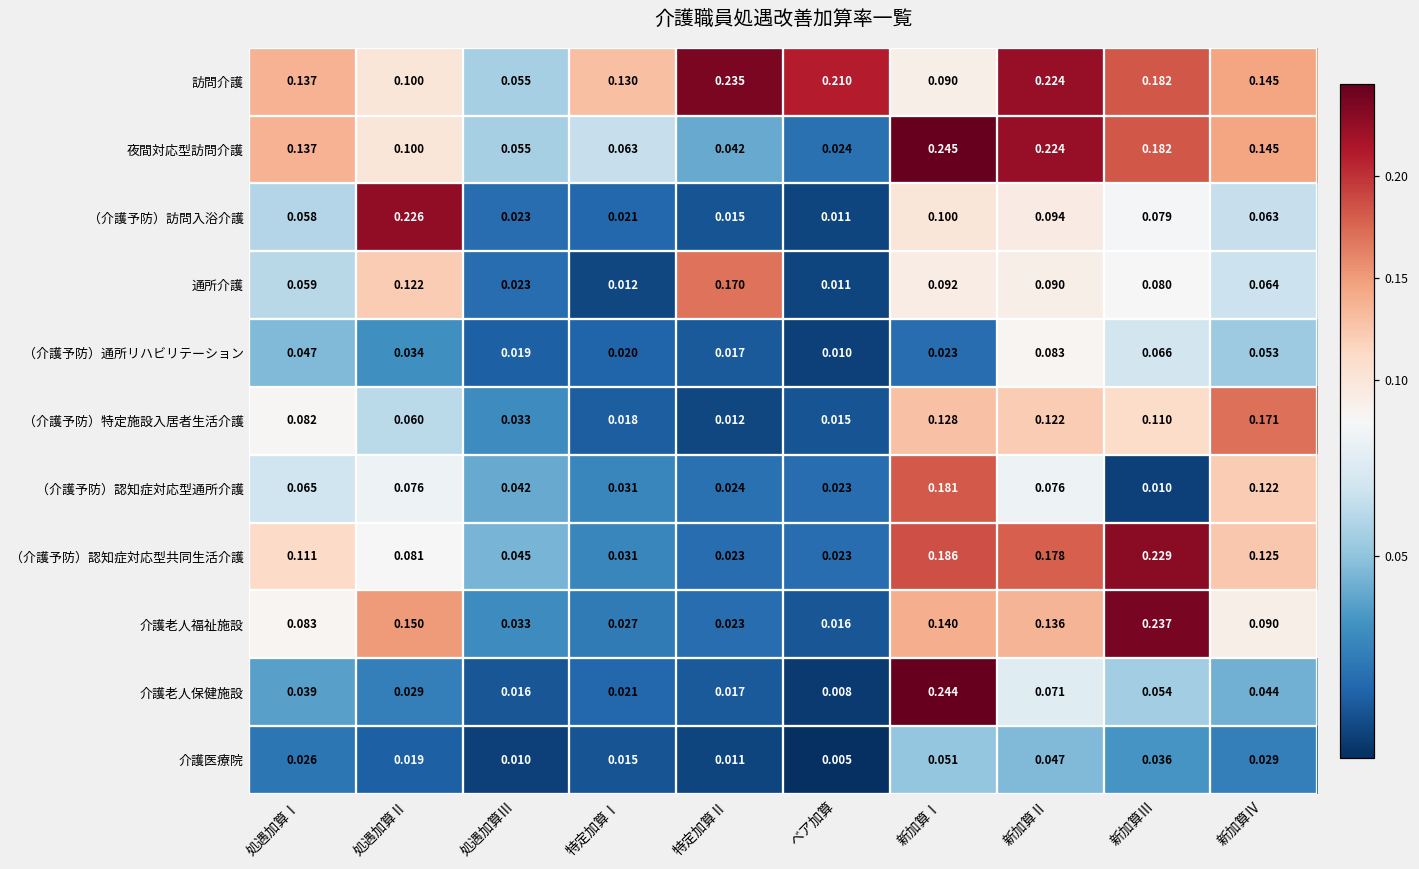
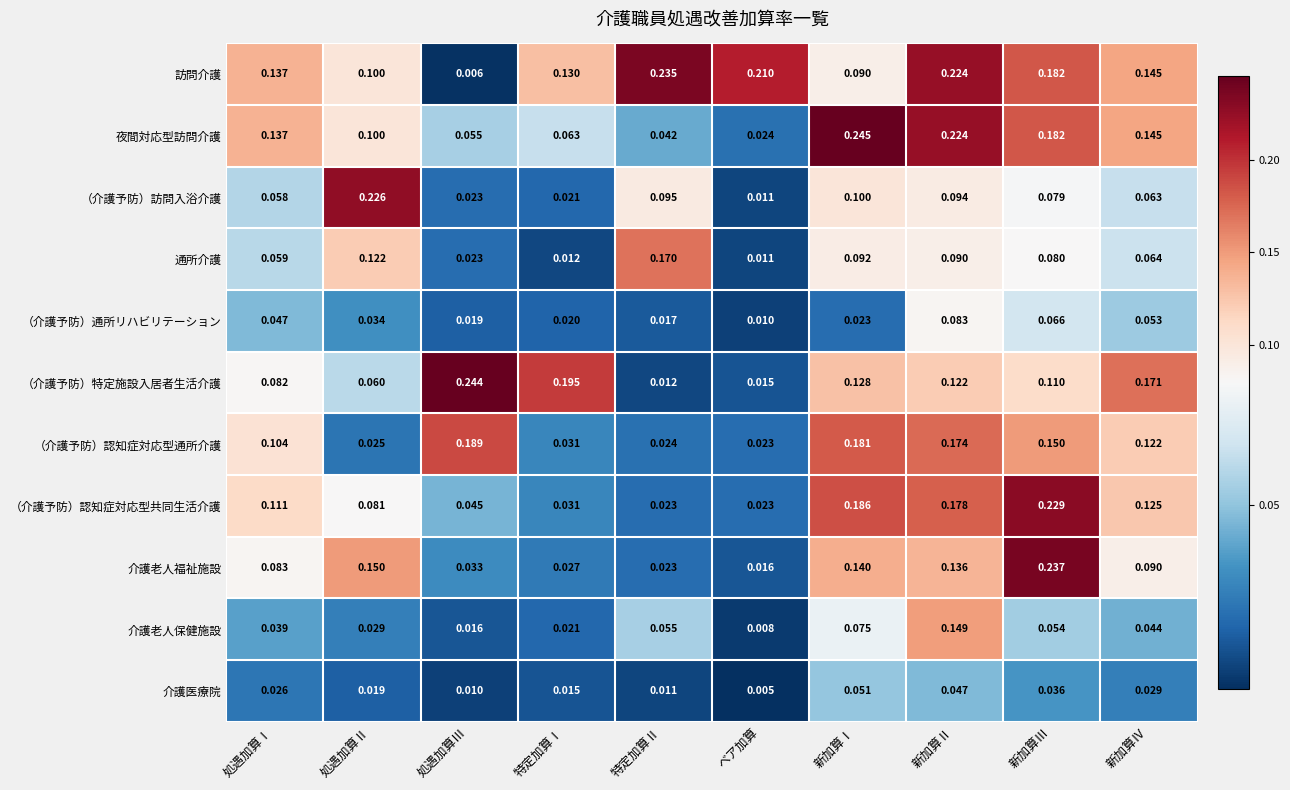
訪問介護, 処遇加算Ⅲ: 0.055 -> 0.006
（介護予防）訪問入浴介護, 特定加算Ⅱ: 0.015 -> 0.095
（介護予防）特定施設入居者生活介護, 処遇加算Ⅲ: 0.033 -> 0.244
（介護予防）特定施設入居者生活介護, 特定加算Ⅰ: 0.018 -> 0.195
（介護予防）認知症対応型通所介護, 処遇加算Ⅰ: 0.065 -> 0.104
（介護予防）認知症対応型通所介護, 処遇加算Ⅱ: 0.076 -> 0.025
（介護予防）認知症対応型通所介護, 処遇加算Ⅲ: 0.042 -> 0.189
（介護予防）認知症対応型通所介護, 新加算Ⅱ: 0.076 -> 0.174
（介護予防）認知症対応型通所介護, 新加算Ⅲ: 0.010 -> 0.150
介護老人保健施設, 特定加算Ⅱ: 0.017 -> 0.055
介護老人保健施設, 新加算Ⅰ: 0.244 -> 0.075
介護老人保健施設, 新加算Ⅱ: 0.071 -> 0.149
